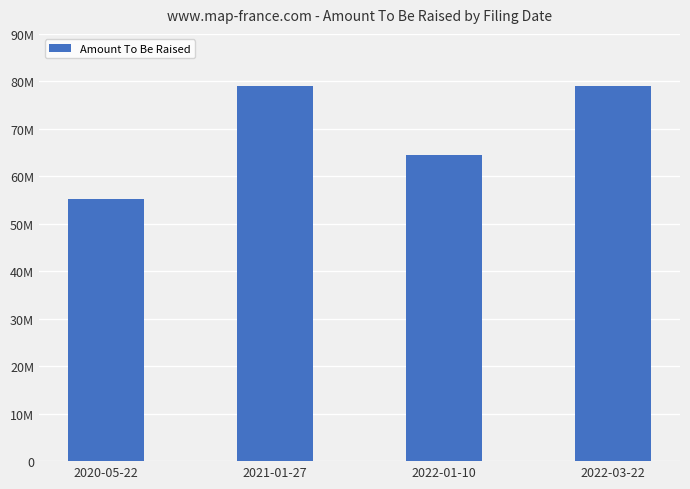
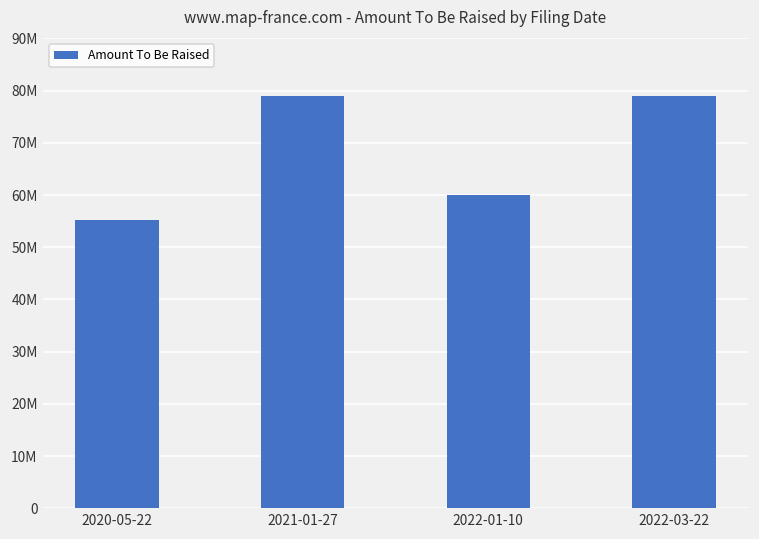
2022-01-10: 64000000 -> 60000000
